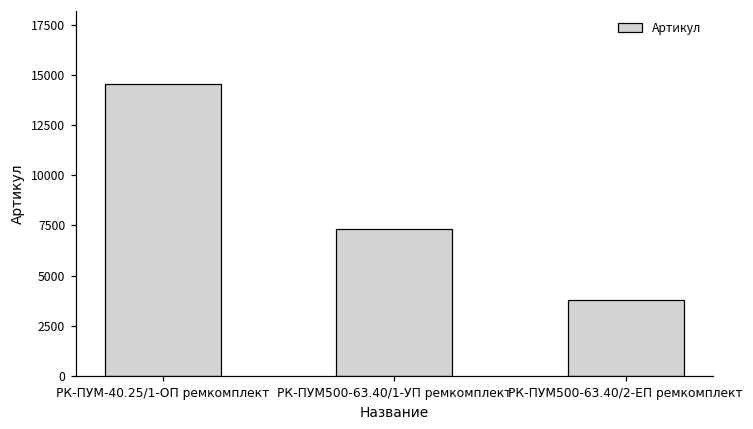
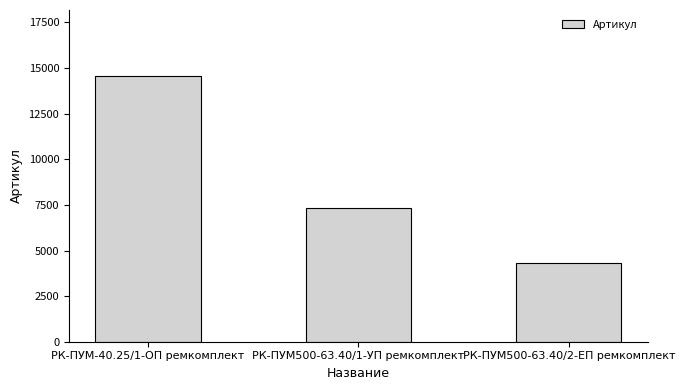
РК-ПУМ500-63.40/2-ЕП ремкомплект: 3800 -> 4300
